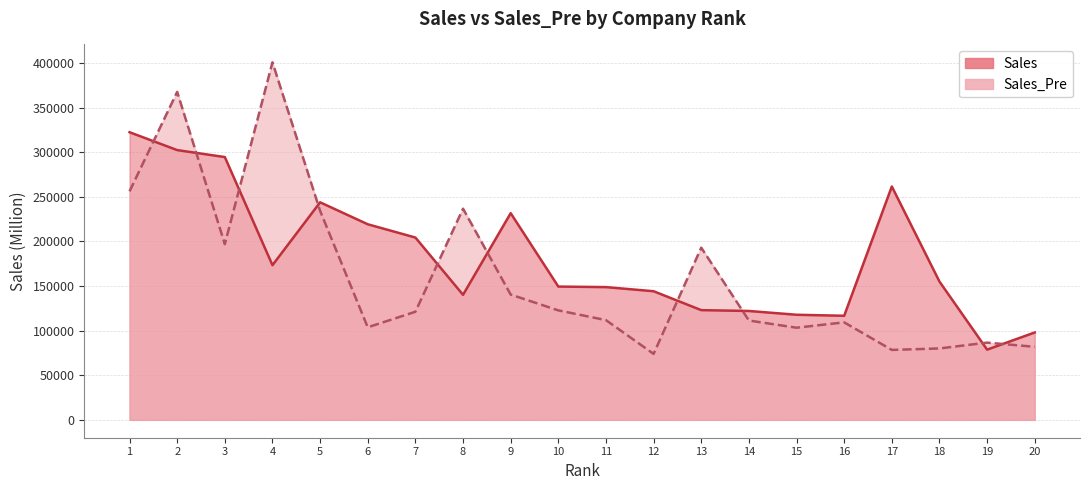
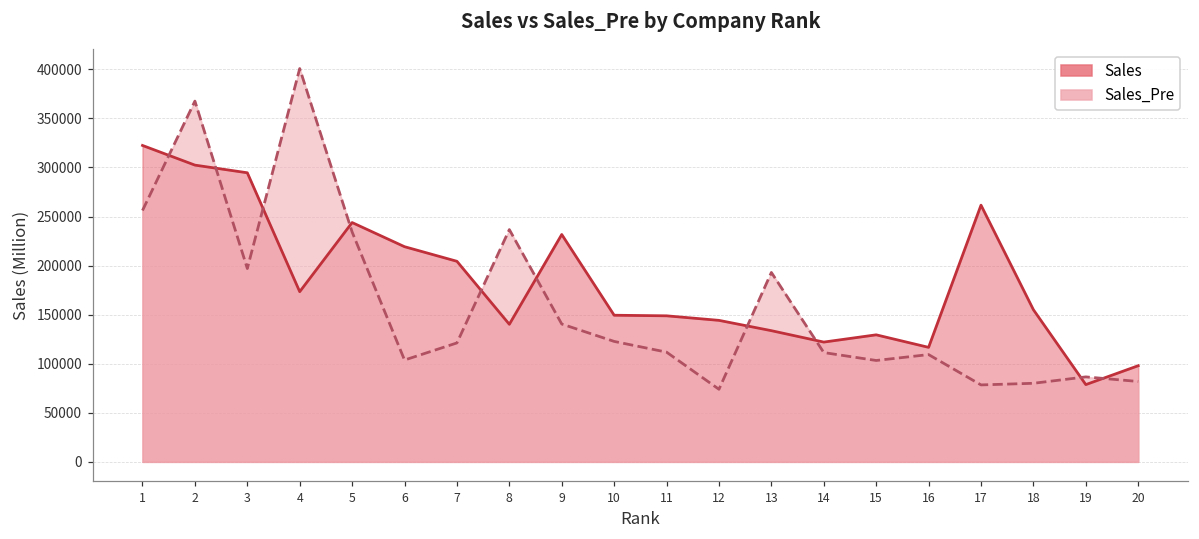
Sales, 13: 120000 -> 130000
Sales, 15: 120000 -> 130000
